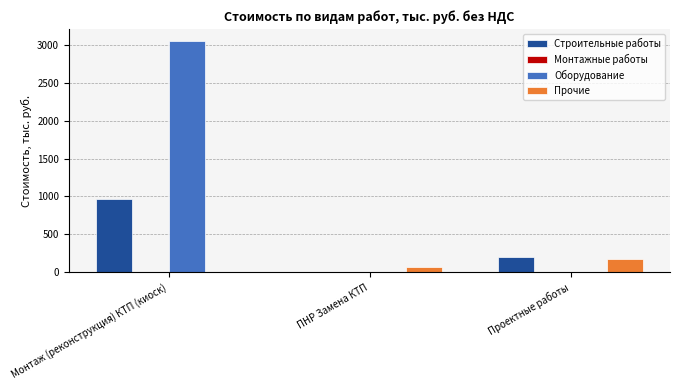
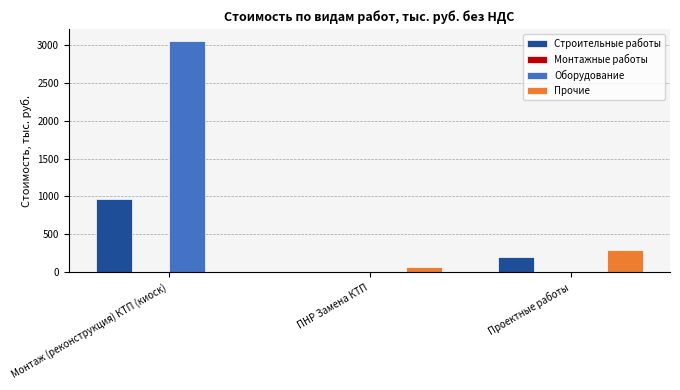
Прочие, Проектные работы: 200 -> 300
